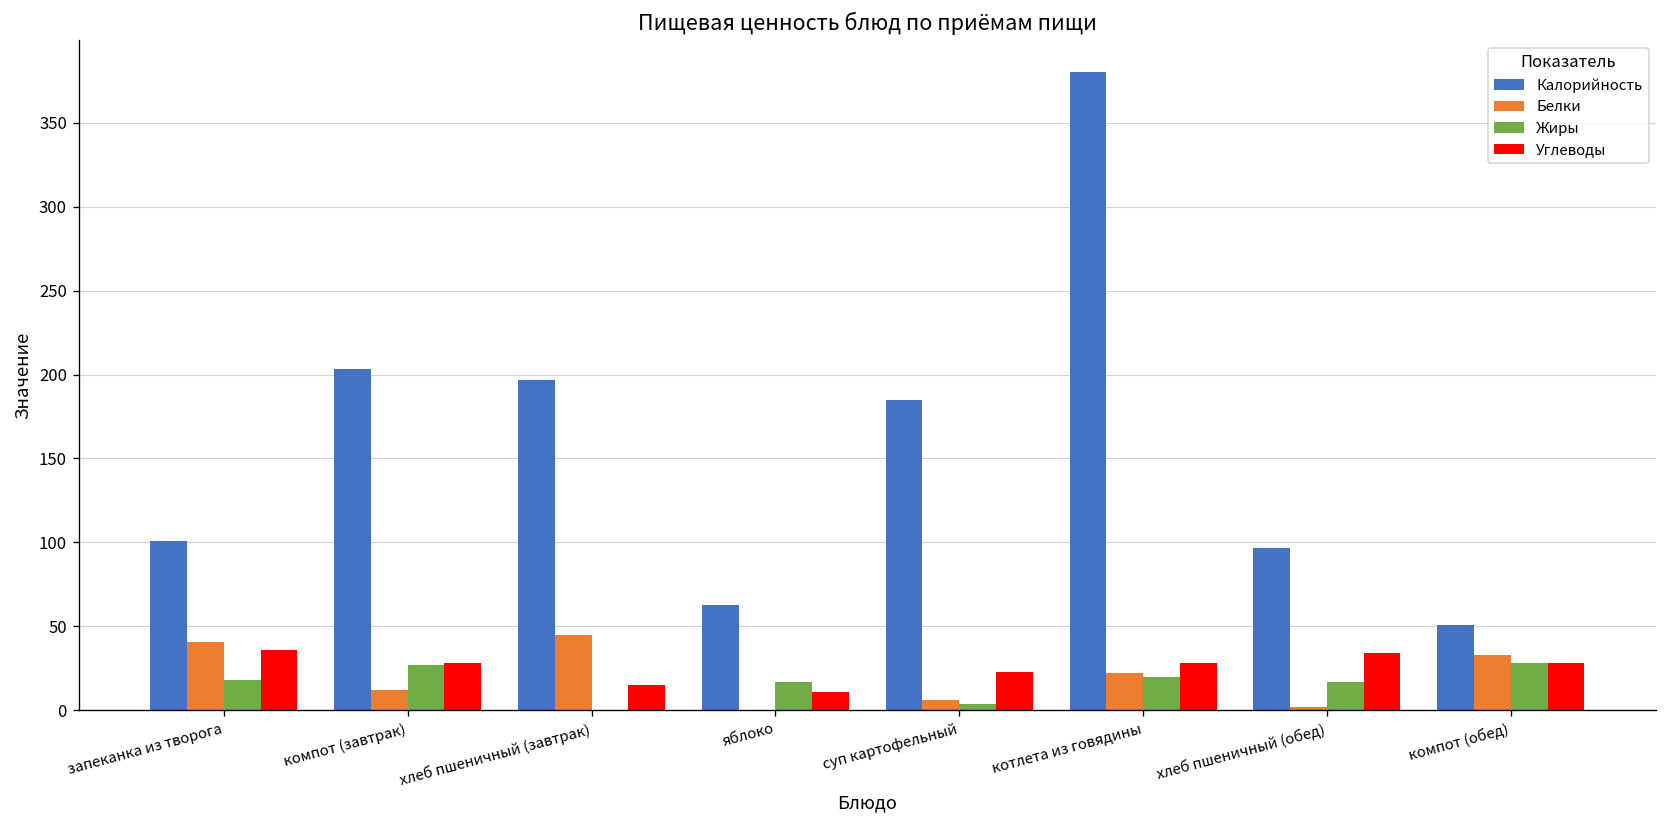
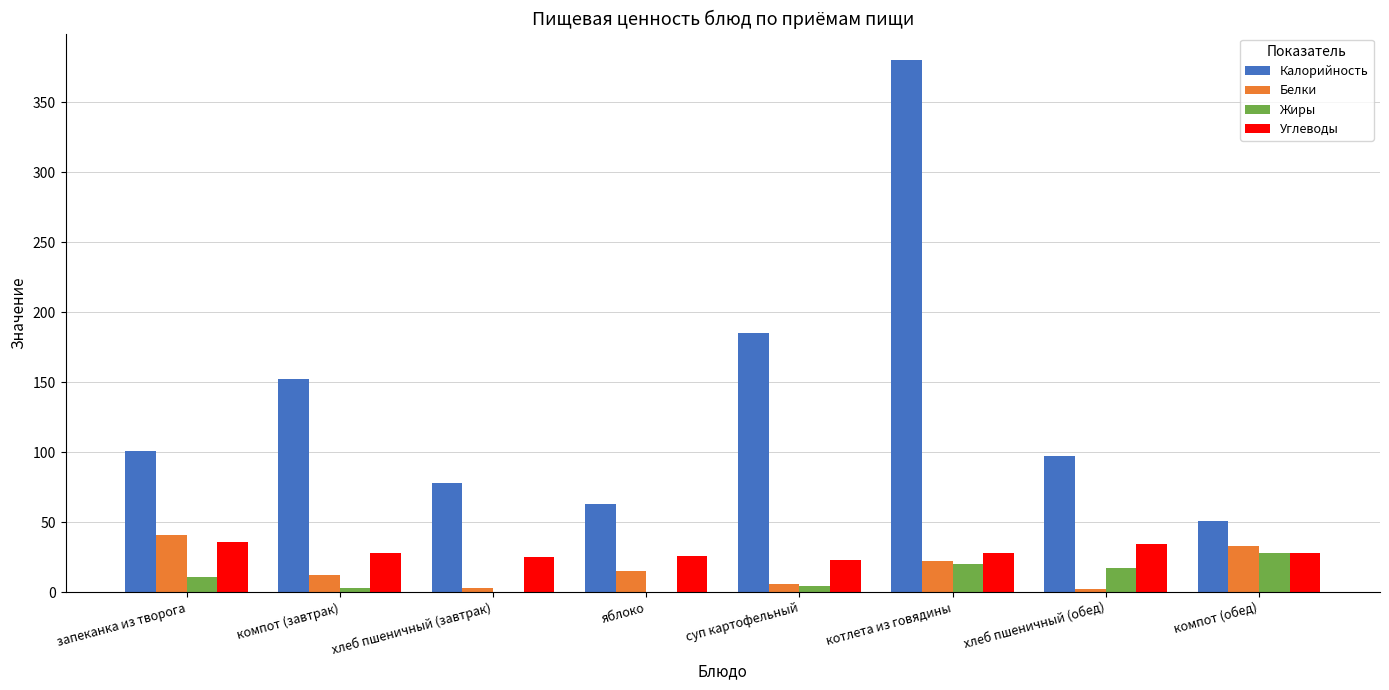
Жиры, запеканка из творога: 18 -> 11
Калорийность, компот (завтрак): 203 -> 152
Жиры, компот (завтрак): 27 -> 3
Калорийность, хлеб пшеничный (завтрак): 197 -> 78
Белки, хлеб пшеничный (завтрак): 45 -> 3
Углеводы, хлеб пшеничный (завтрак): 15 -> 25
Белки, яблоко: 0 -> 15
Жиры, яблоко: 17 -> 0
Углеводы, яблоко: 11 -> 26
